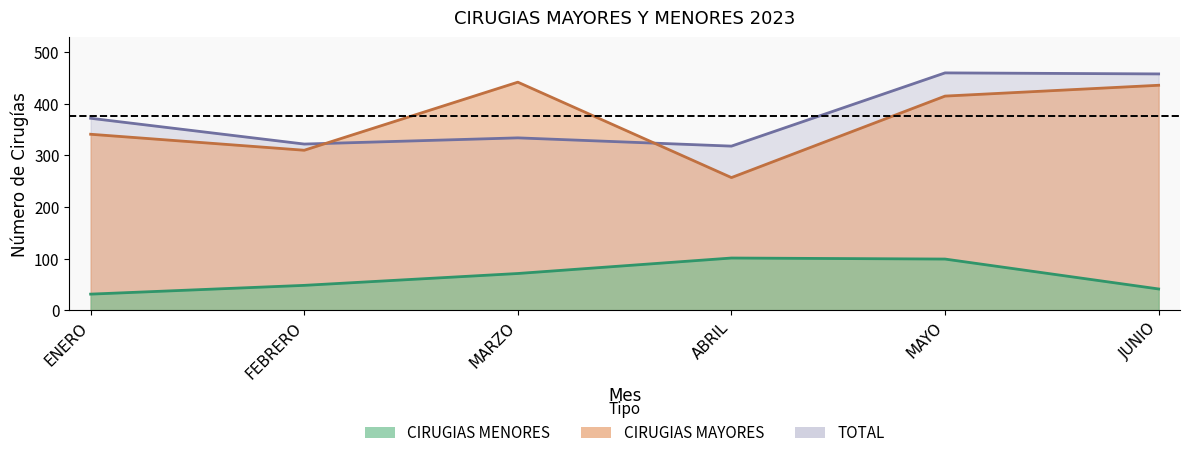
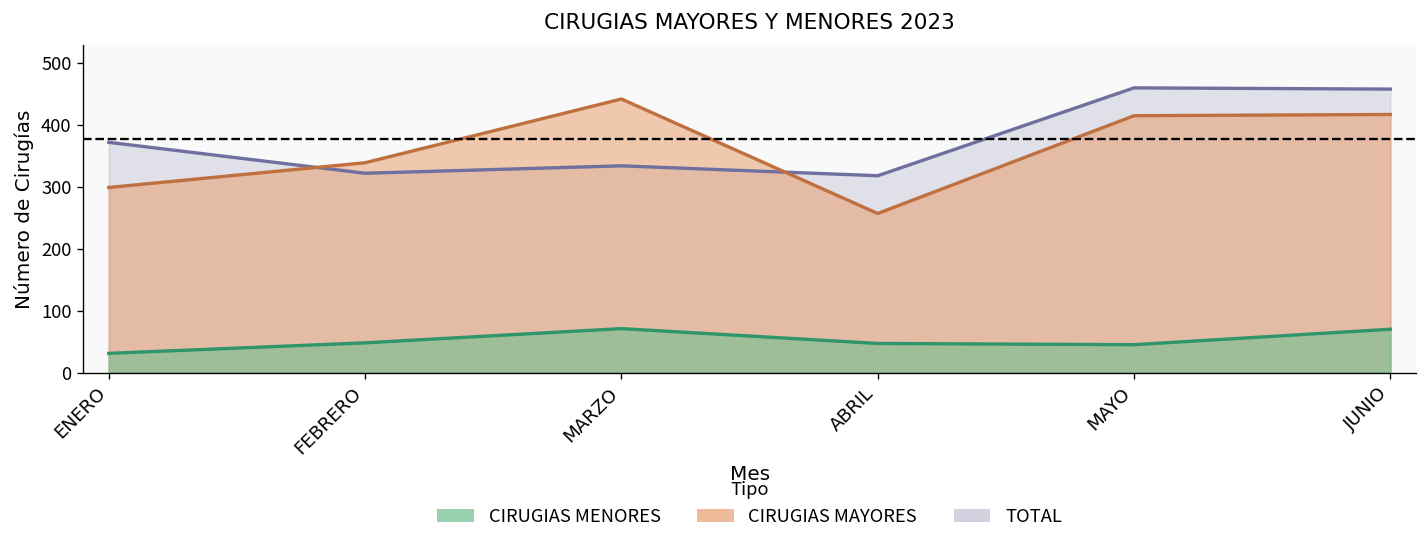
CIRUGIAS MAYORES, ENERO: 340 -> 300
CIRUGIAS MAYORES, FEBRERO: 310 -> 340
CIRUGIAS MENORES, ABRIL: 100 -> 50
CIRUGIAS MENORES, MAYO: 100 -> 50
CIRUGIAS MAYORES, JUNIO: 440 -> 420
CIRUGIAS MENORES, JUNIO: 40 -> 70
